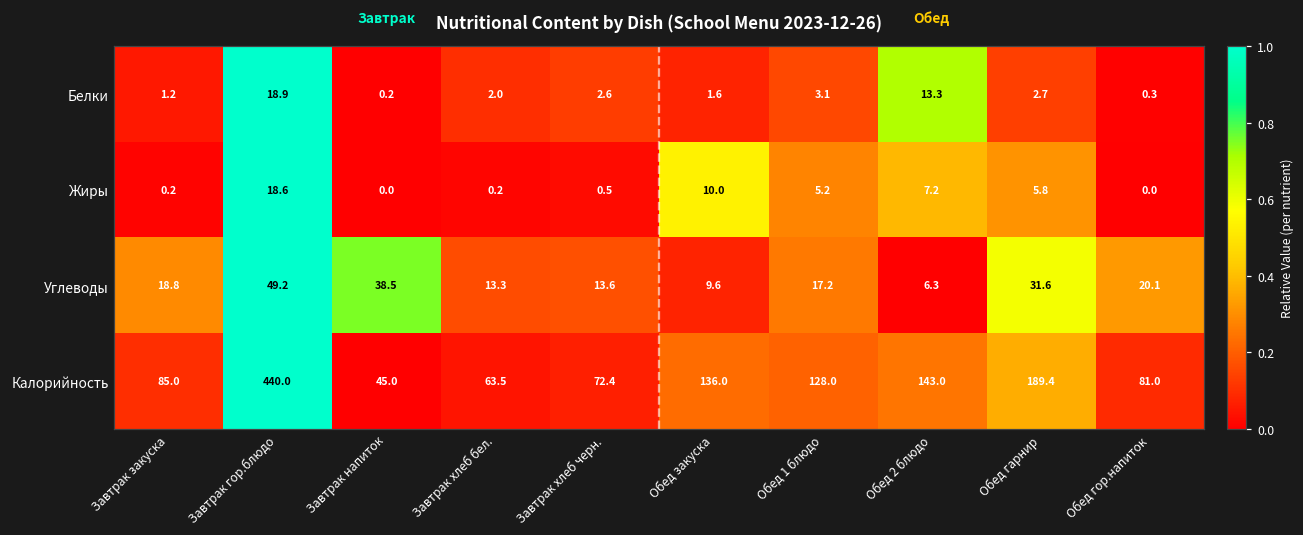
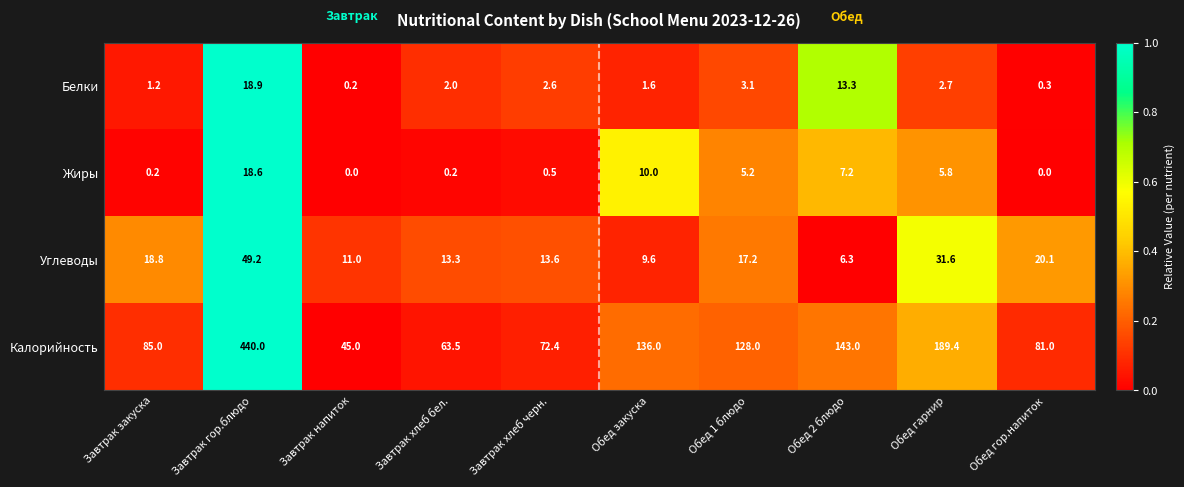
Углеводы, Завтрак напиток: 38.5 -> 11.0
